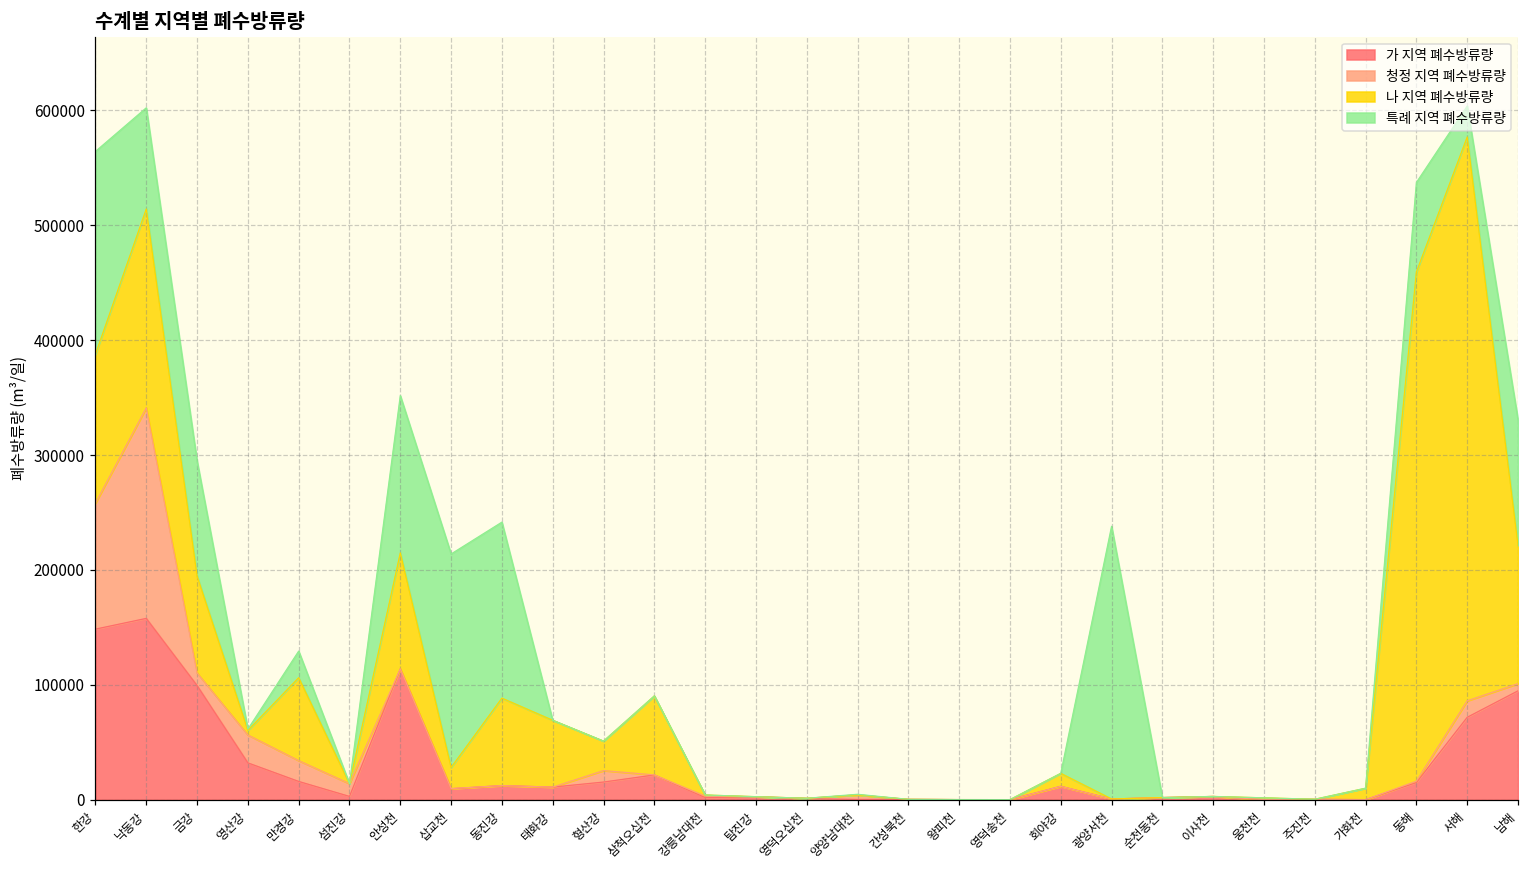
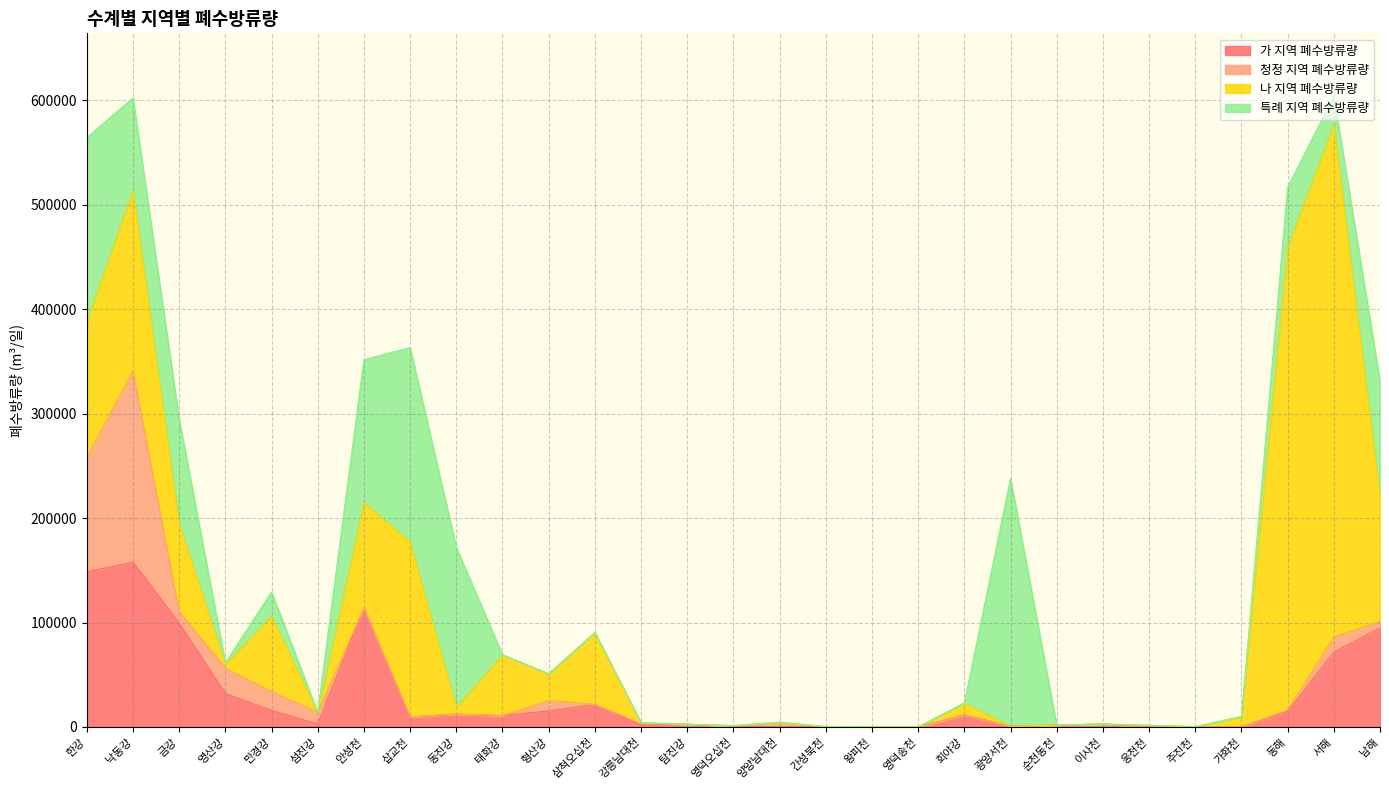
나 지역 폐수방류량, 삽교천: 18000 -> 168000
나 지역 폐수방류량, 동진강: 76000 -> 7000
특례 지역 폐수방류량, 동해: 78000 -> 57000
